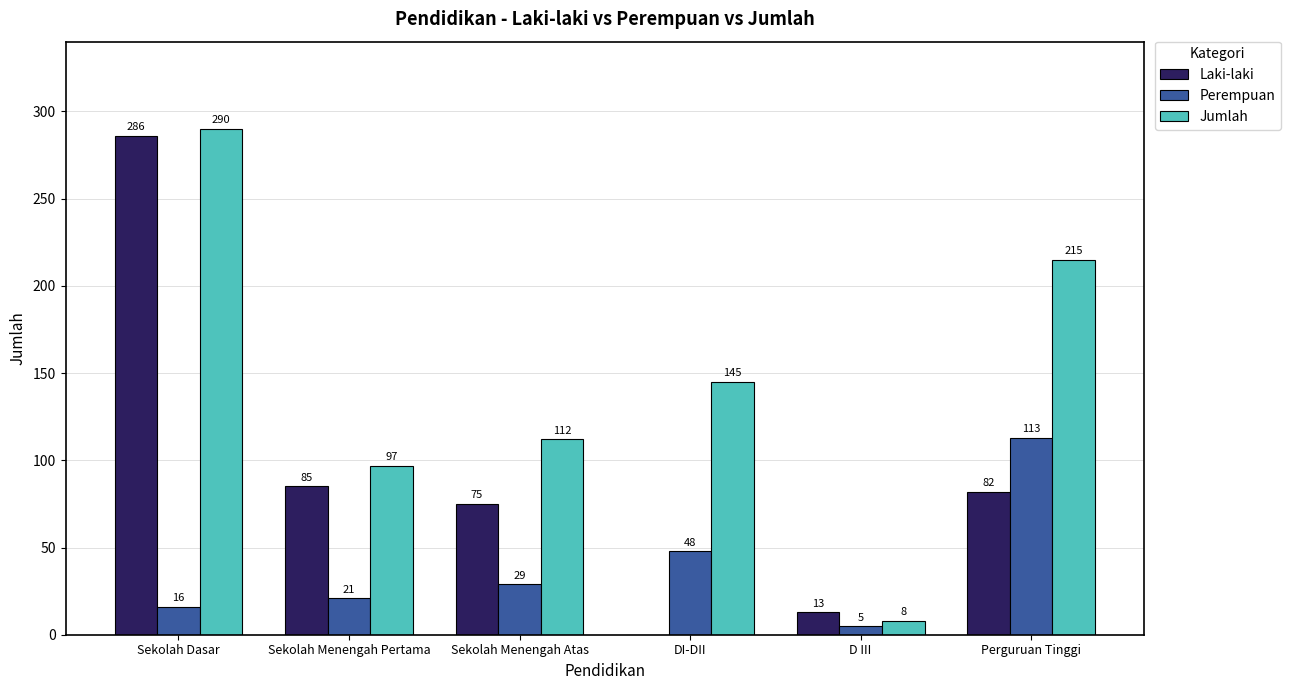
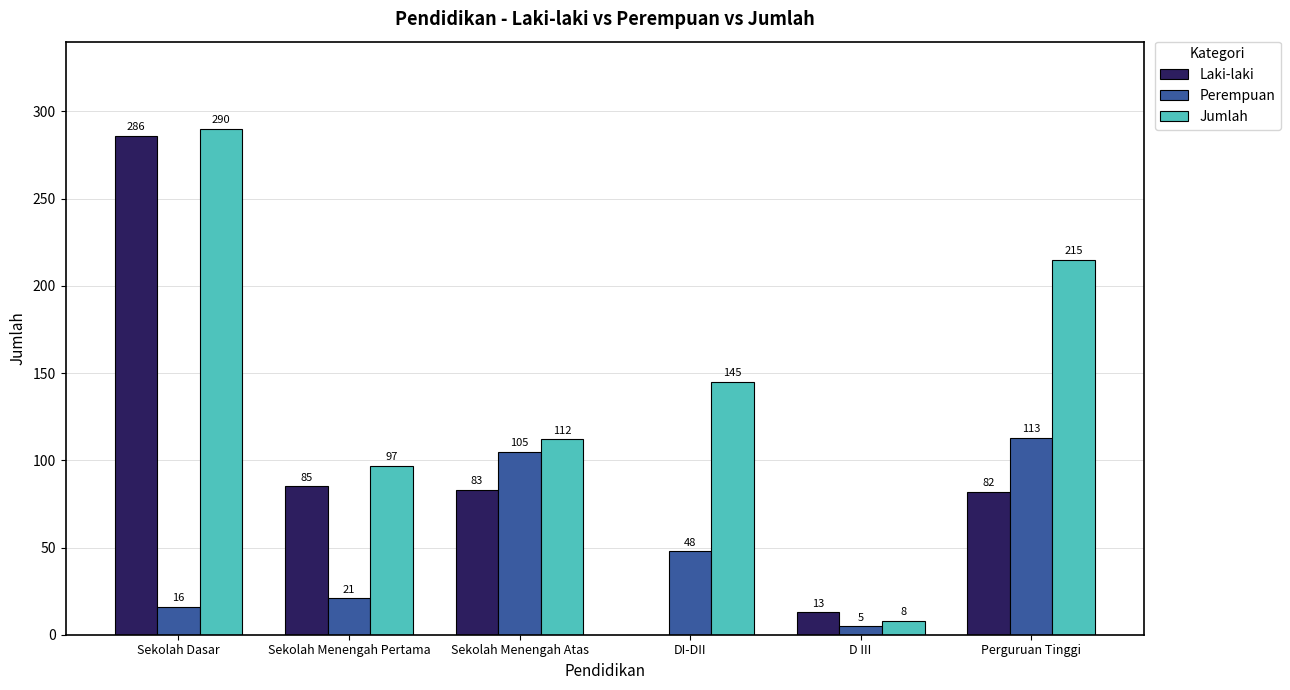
Laki-laki, Sekolah Menengah Atas: 75 -> 83
Perempuan, Sekolah Menengah Atas: 29 -> 105
